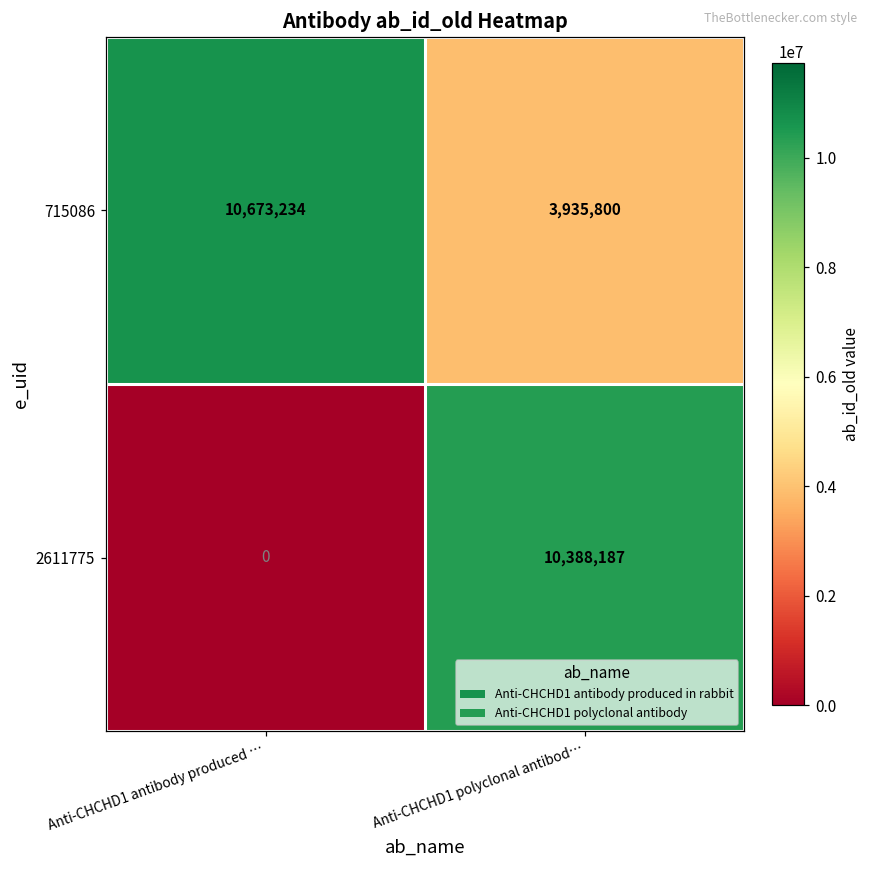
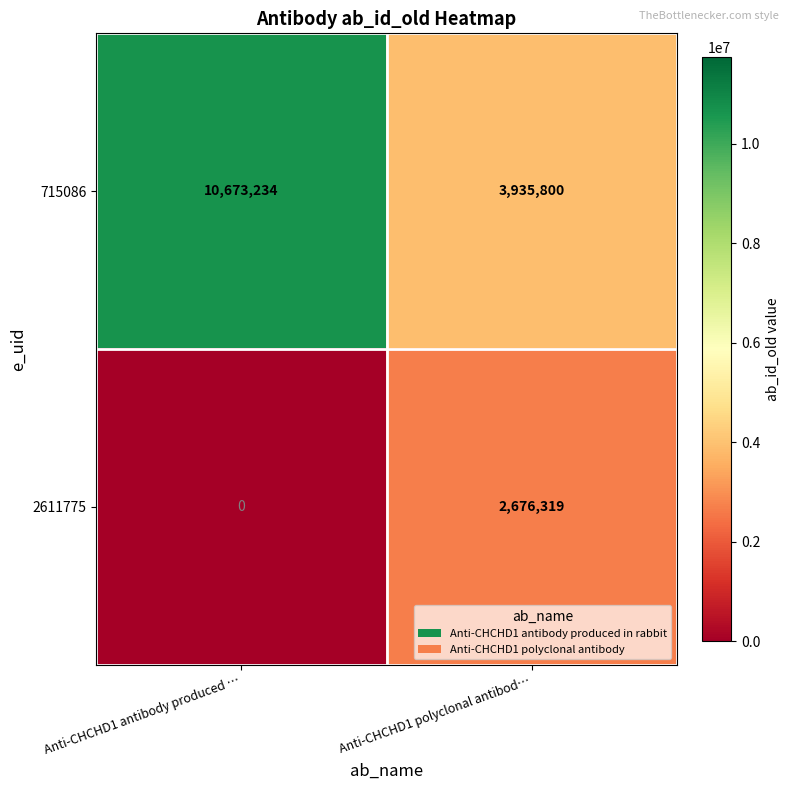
2611775, Anti-CHCHD1 polyclonal antibod…: 10,388,187 -> 2,676,319
